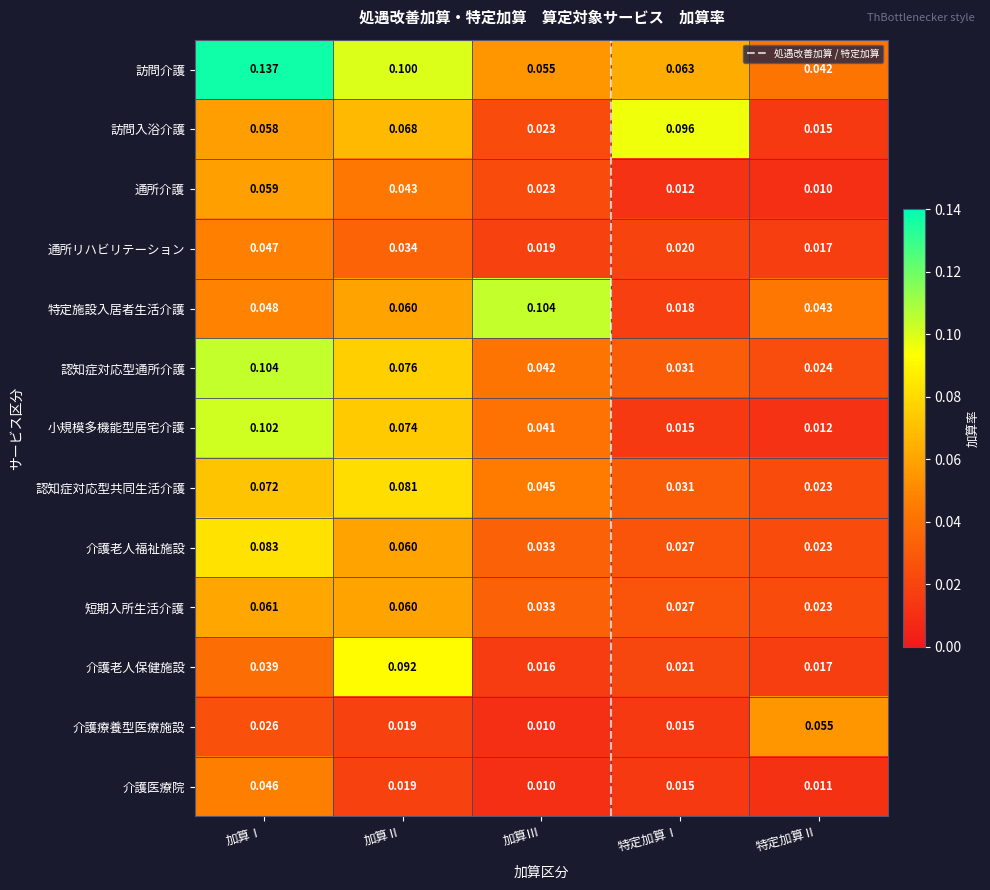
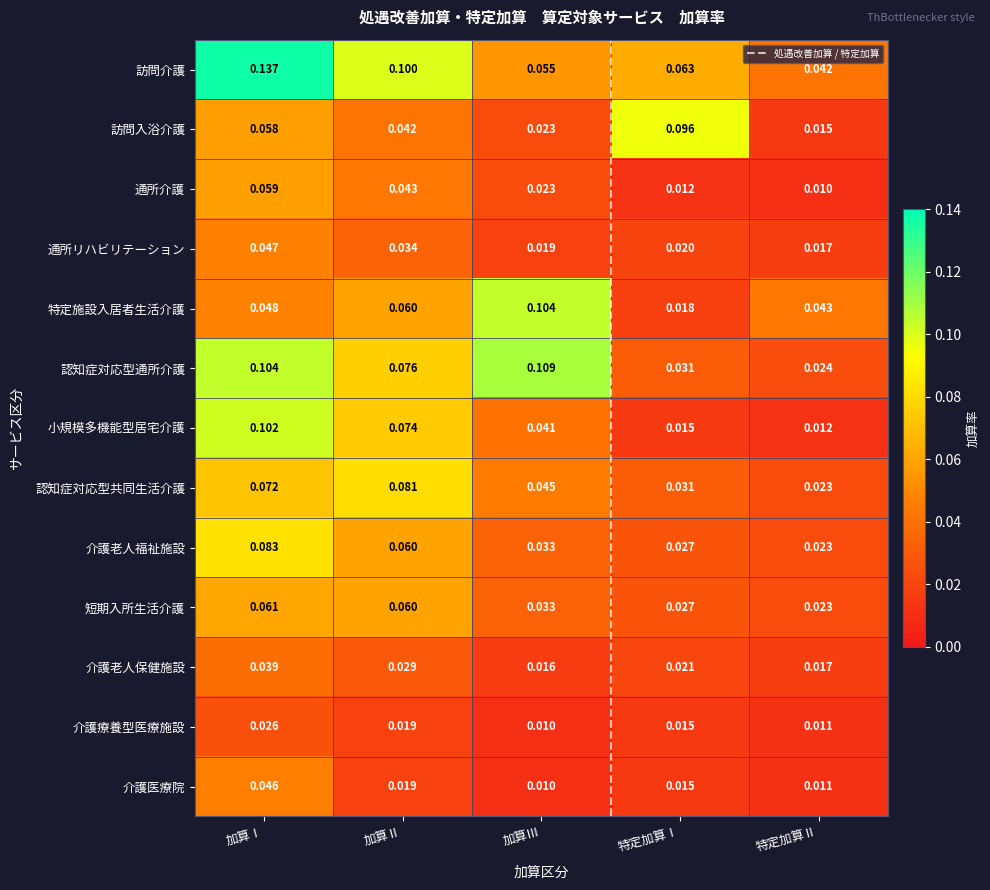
訪問入浴介護, 加算Ⅱ: 0.068 -> 0.042
認知症対応型通所介護, 加算Ⅲ: 0.042 -> 0.109
介護老人保健施設, 加算Ⅱ: 0.092 -> 0.029
介護療養型医療施設, 特定加算Ⅱ: 0.055 -> 0.011
